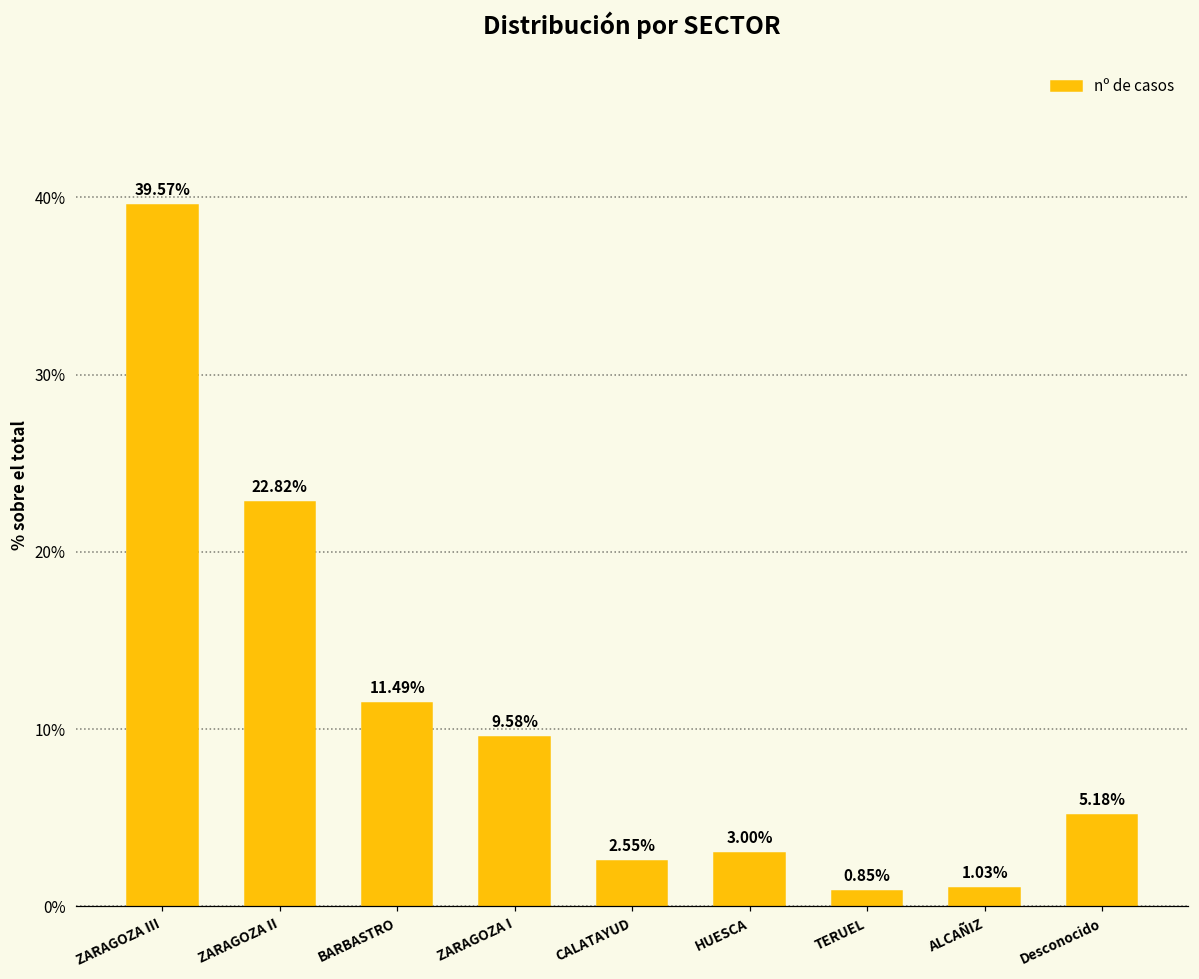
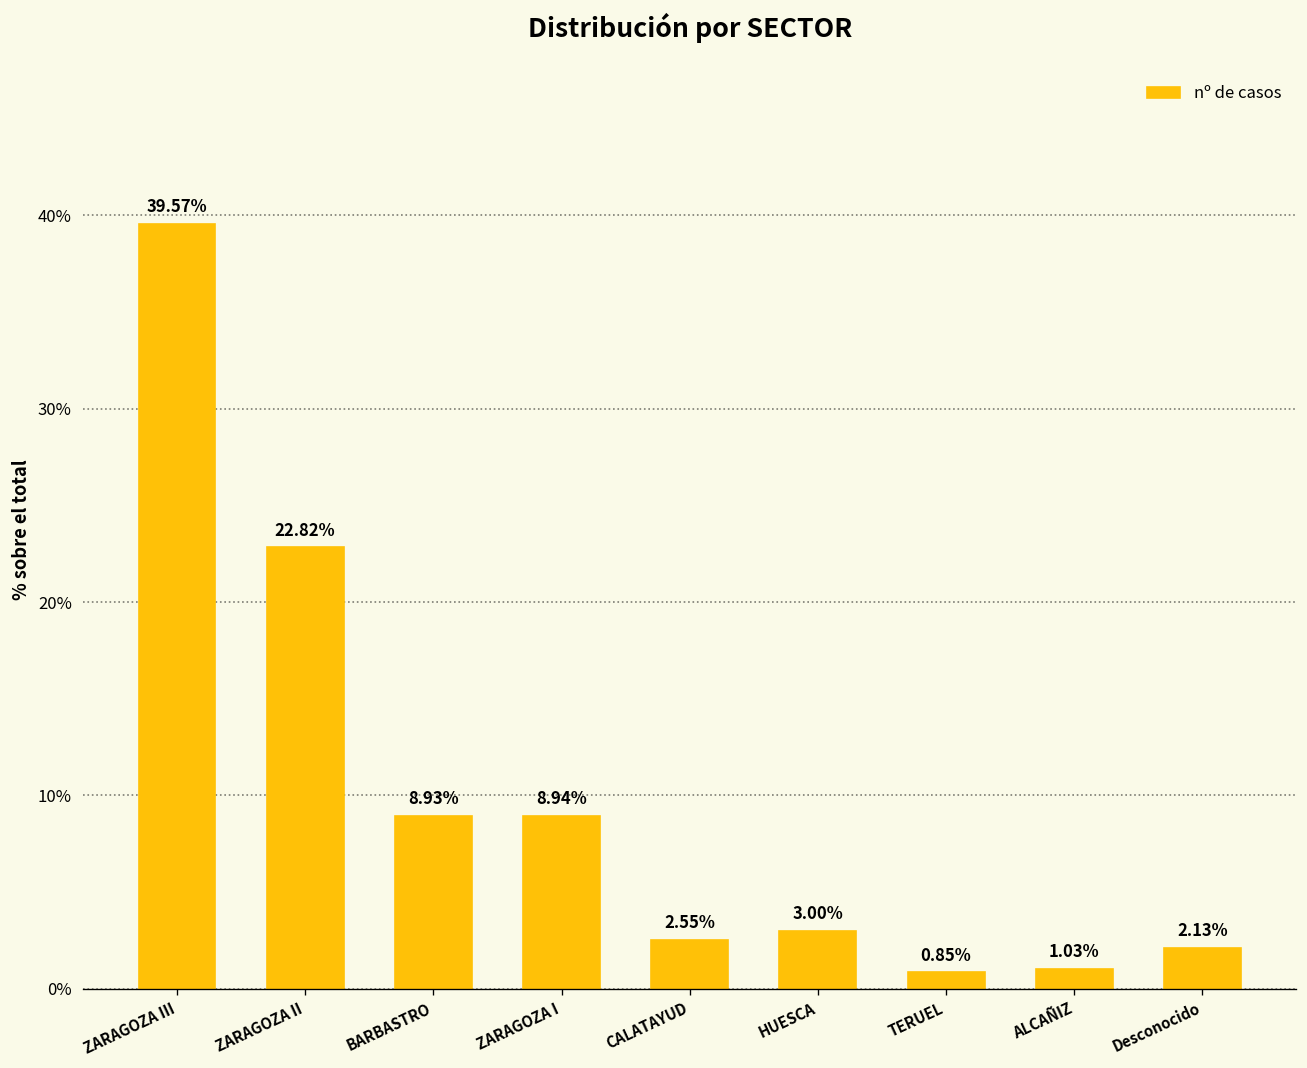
BARBASTRO: 11.49% -> 8.93%
ZARAGOZA I: 9.58% -> 8.94%
Desconocido: 5.18% -> 2.13%
